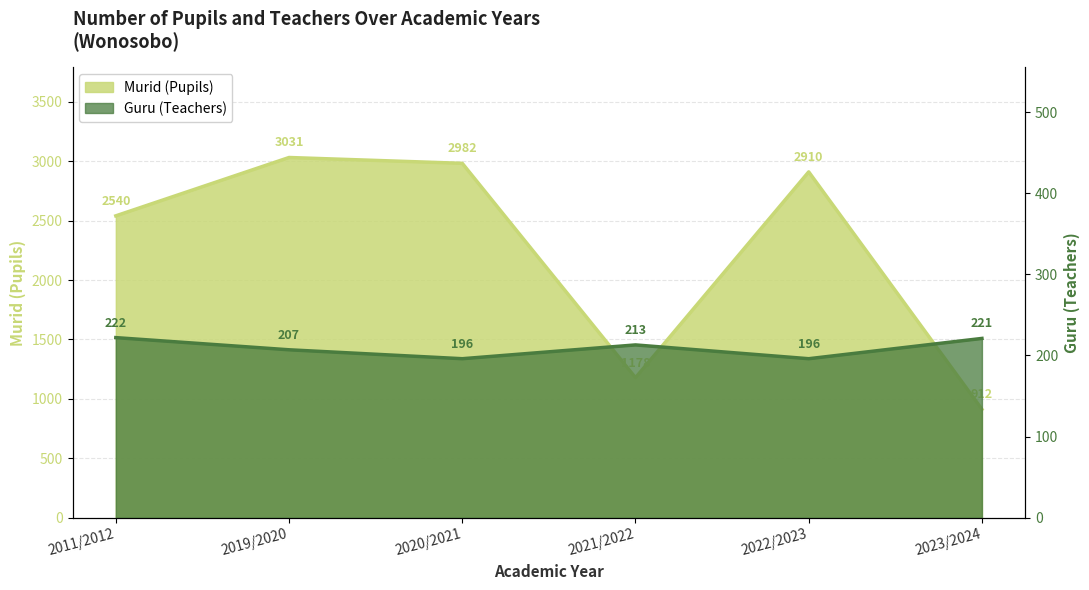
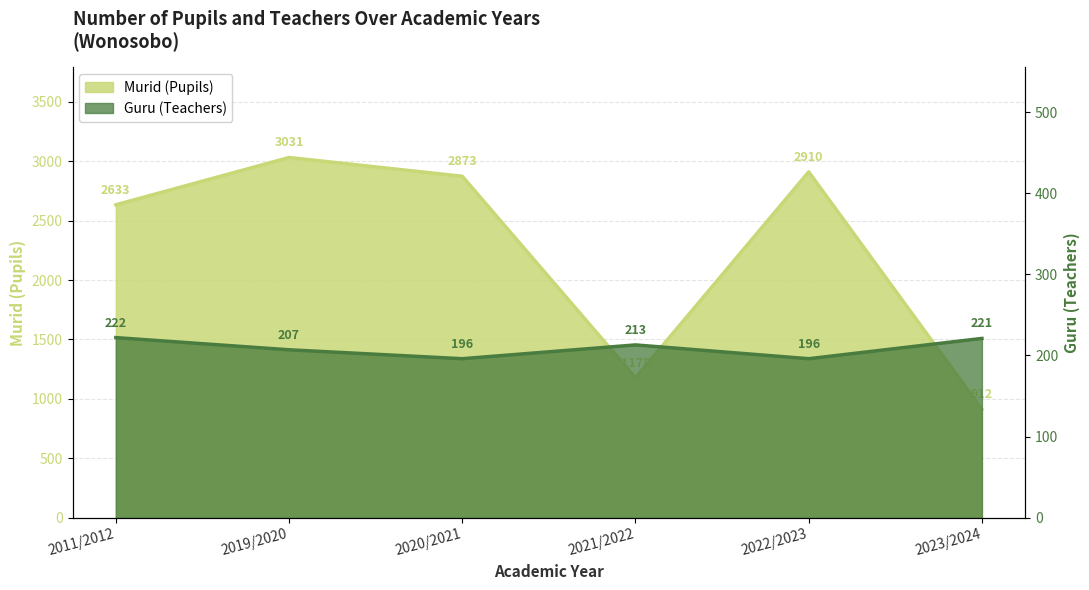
Murid (Pupils), 2011/2012: 2540 -> 2633
Murid (Pupils), 2020/2021: 2982 -> 2873
